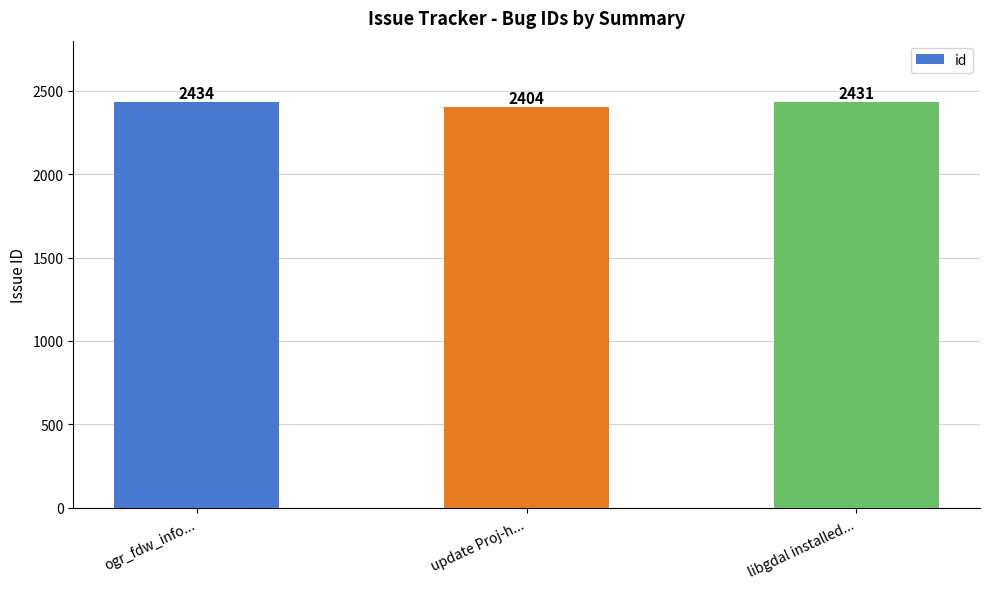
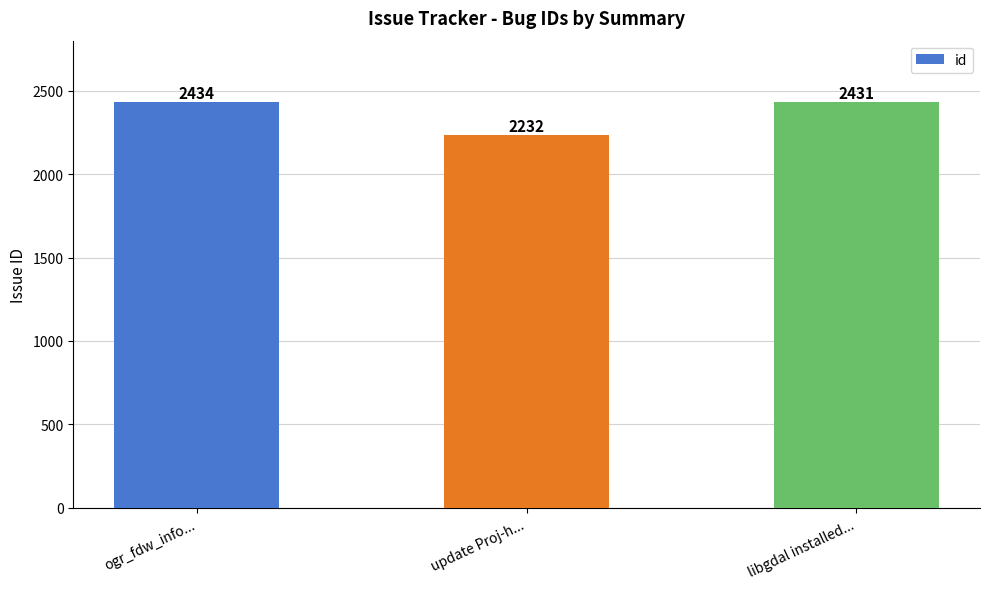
update Proj-h...: 2404 -> 2232
